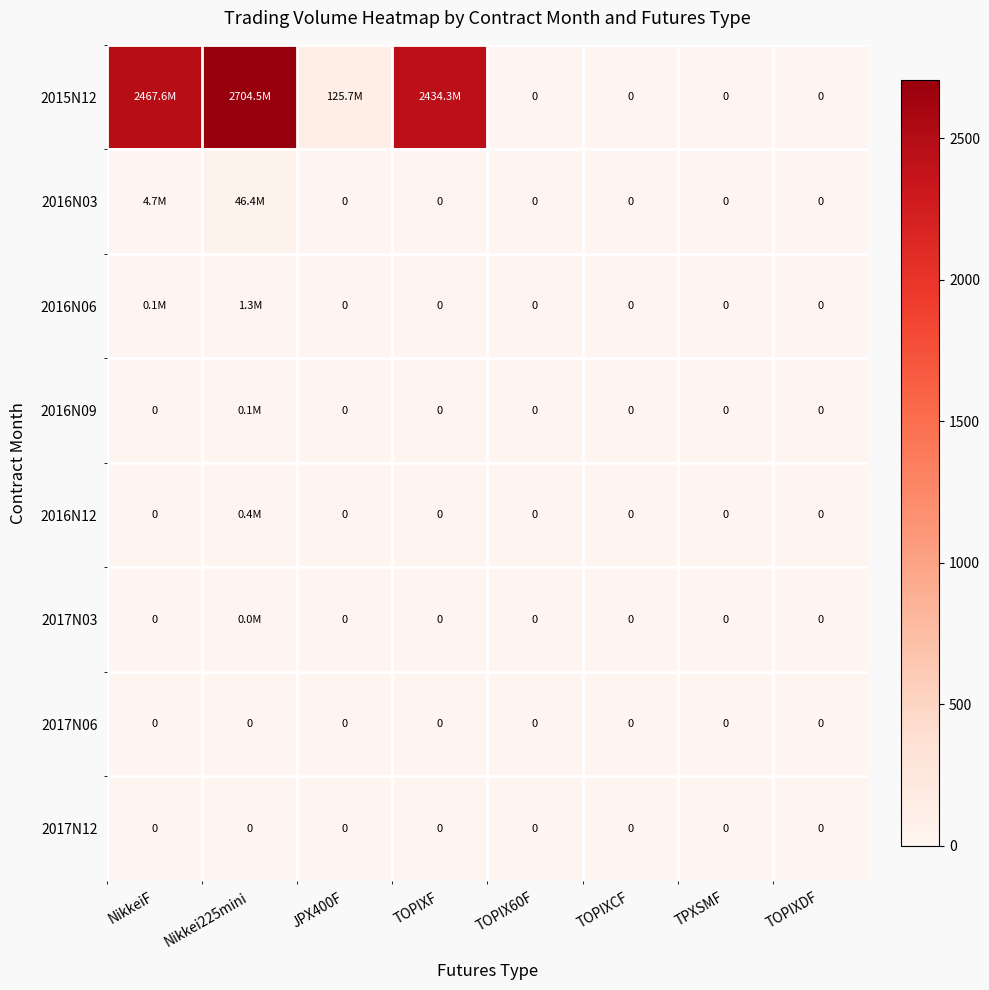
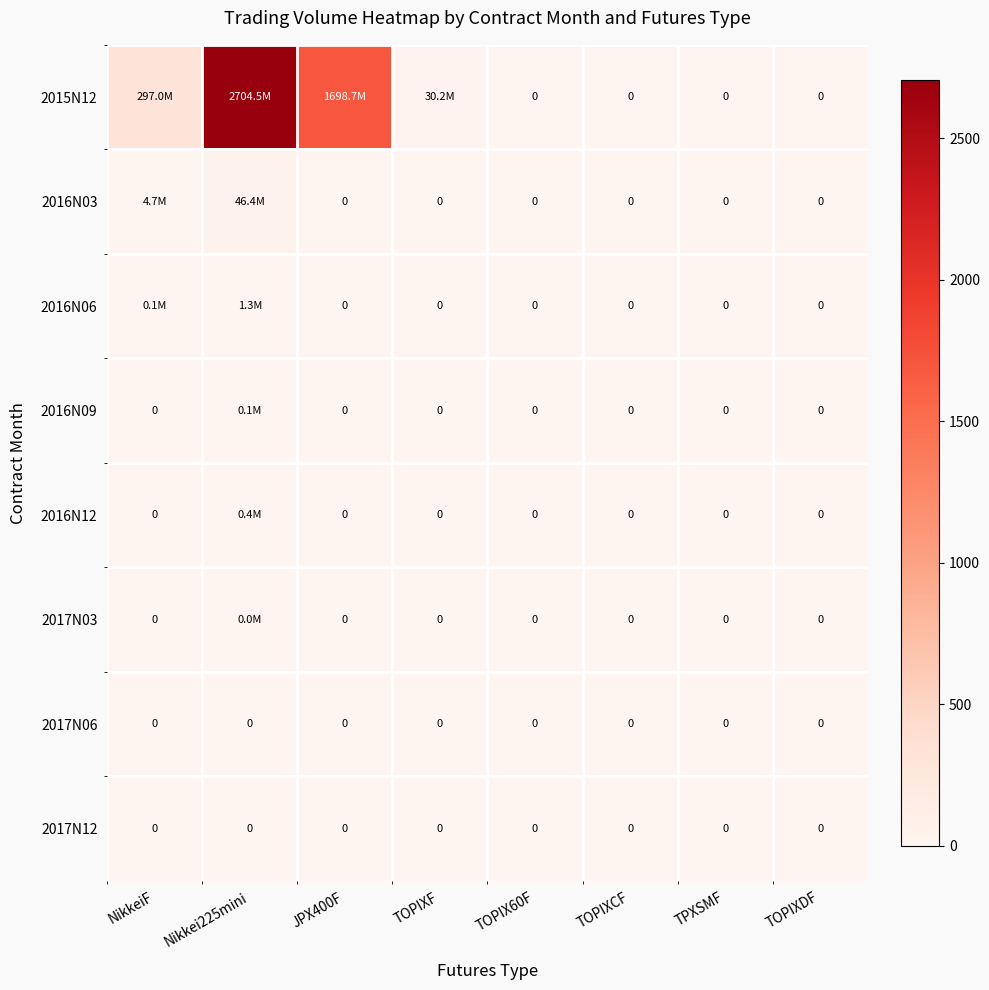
2015N12, NikkeiF: 2467.6M -> 297.0M
2015N12, JPX400F: 125.7M -> 1698.7M
2015N12, TOPIXF: 2434.3M -> 30.2M
